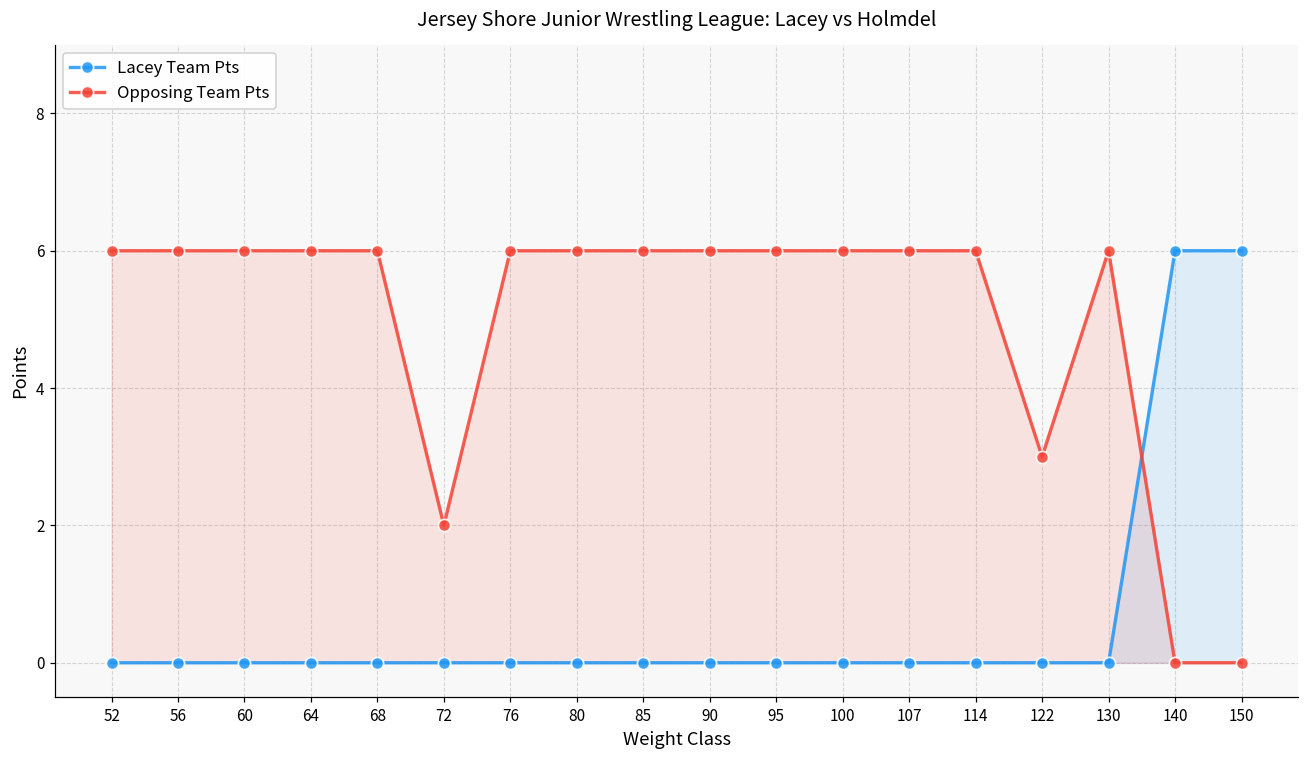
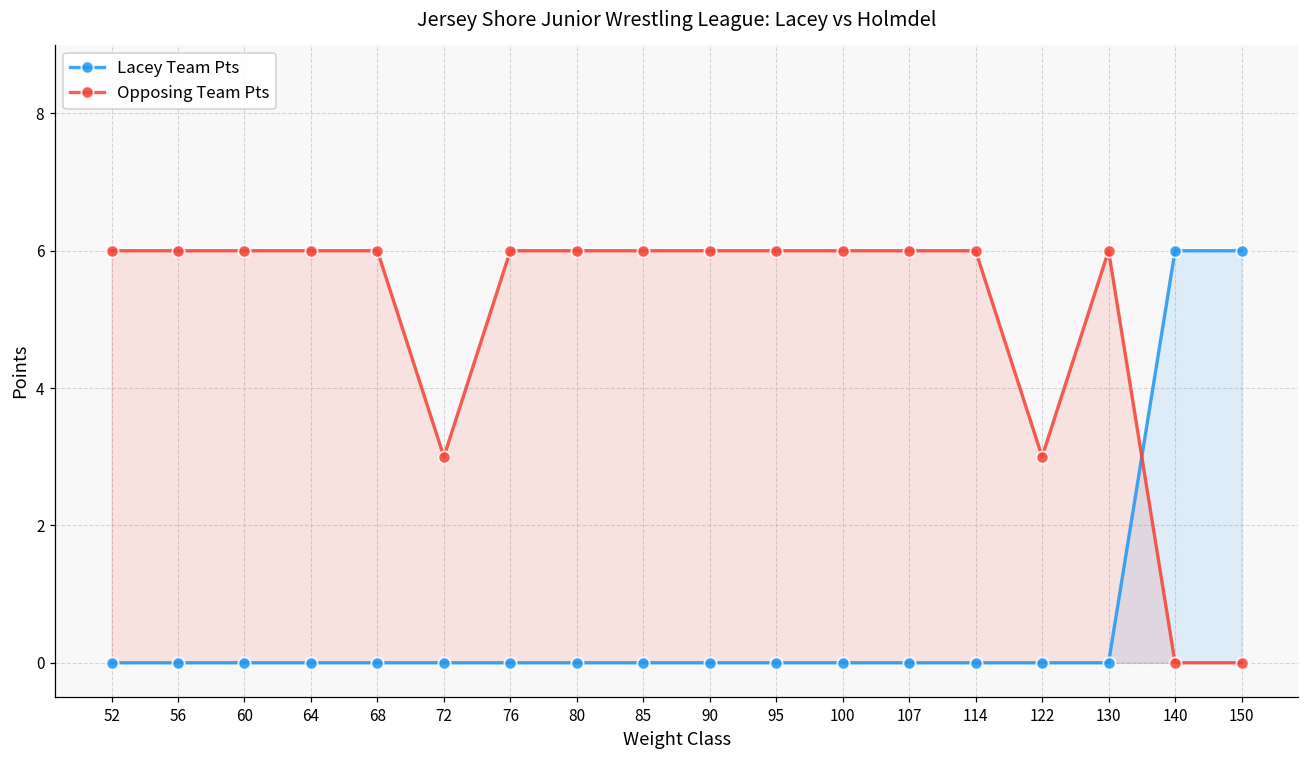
Opposing Team Pts, 72: 2 -> 3
